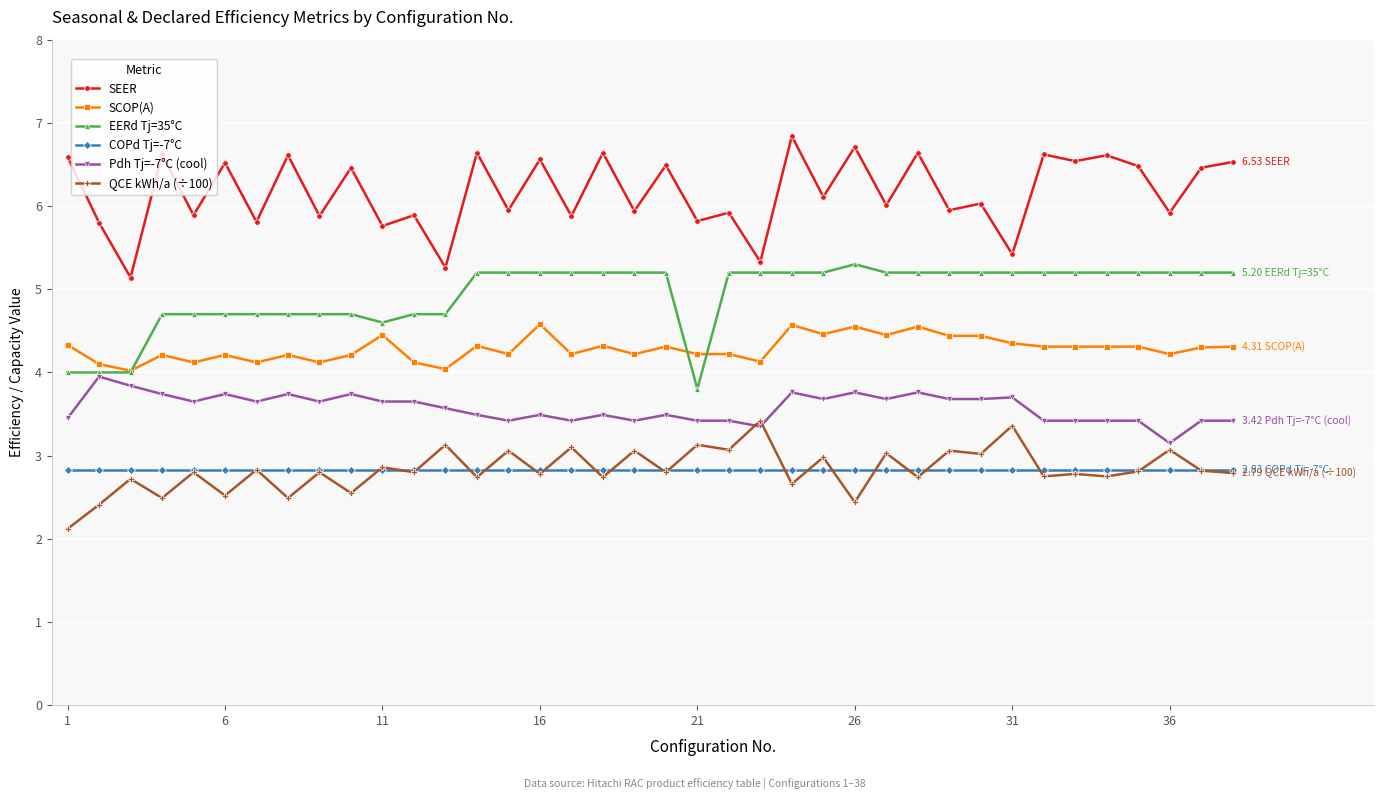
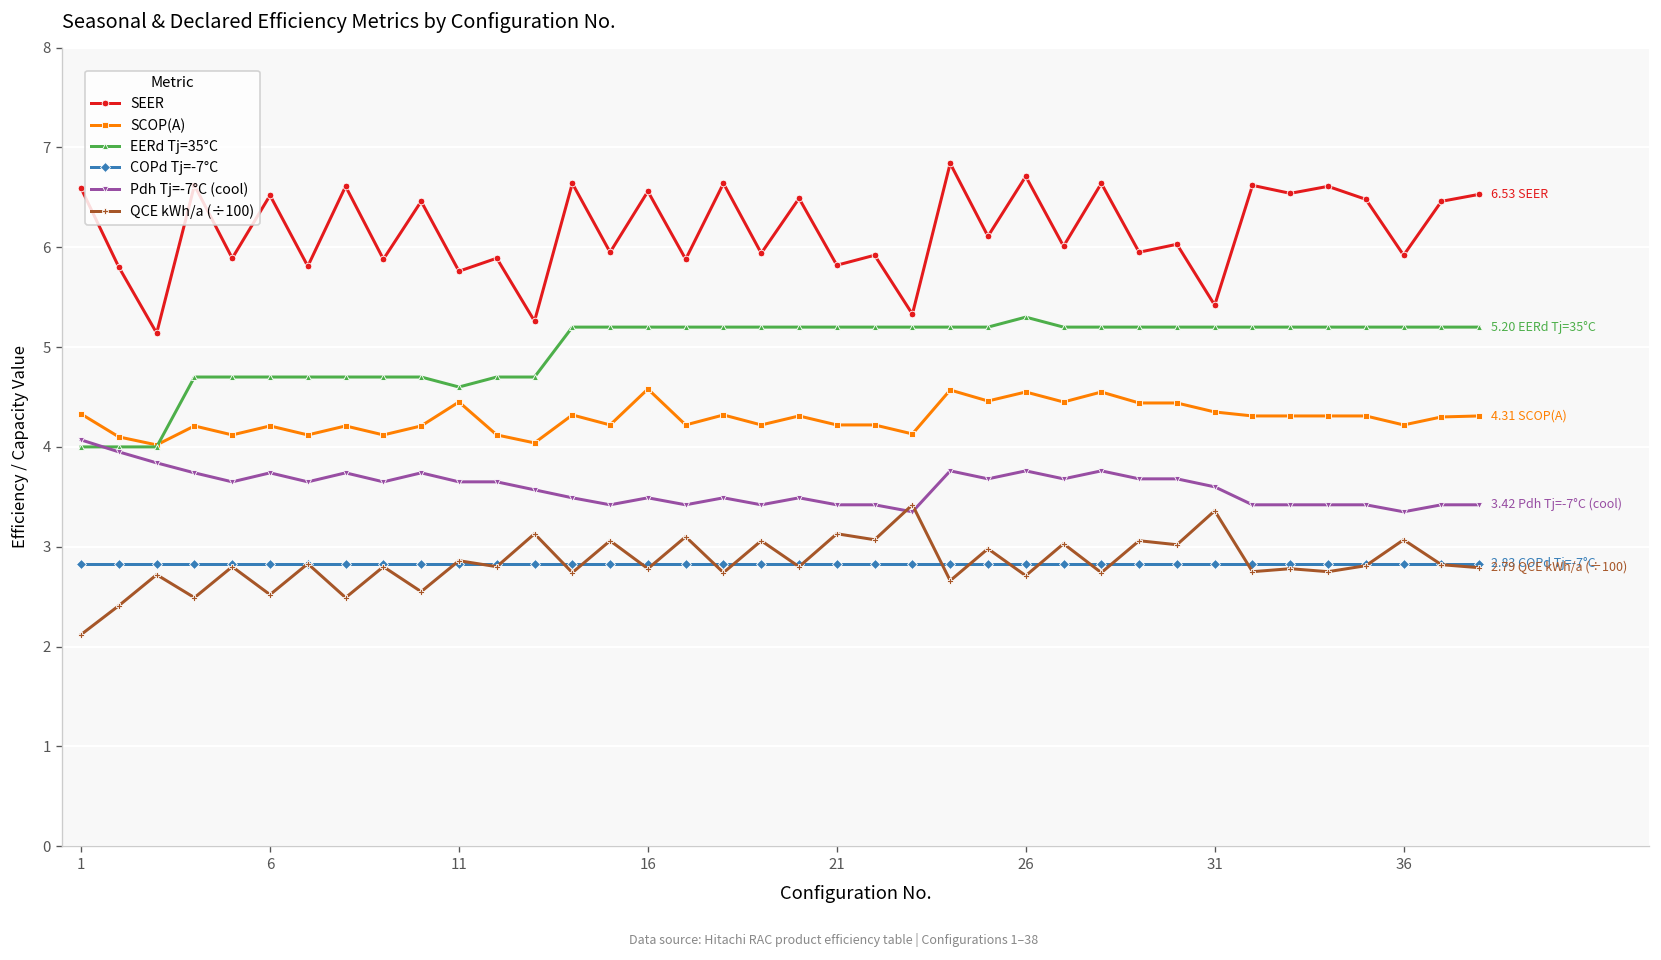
Pdh Tj=-7°C (cool), 1: 3.5 -> 4.1
EERd Tj=35°C, 21: 3.8 -> 5.2
QCE kWh/a (÷100), 26: 2.4 -> 2.7
Pdh Tj=-7°C (cool), 31: 3.7 -> 3.6
Pdh Tj=-7°C (cool), 36: 3.2 -> 3.4
